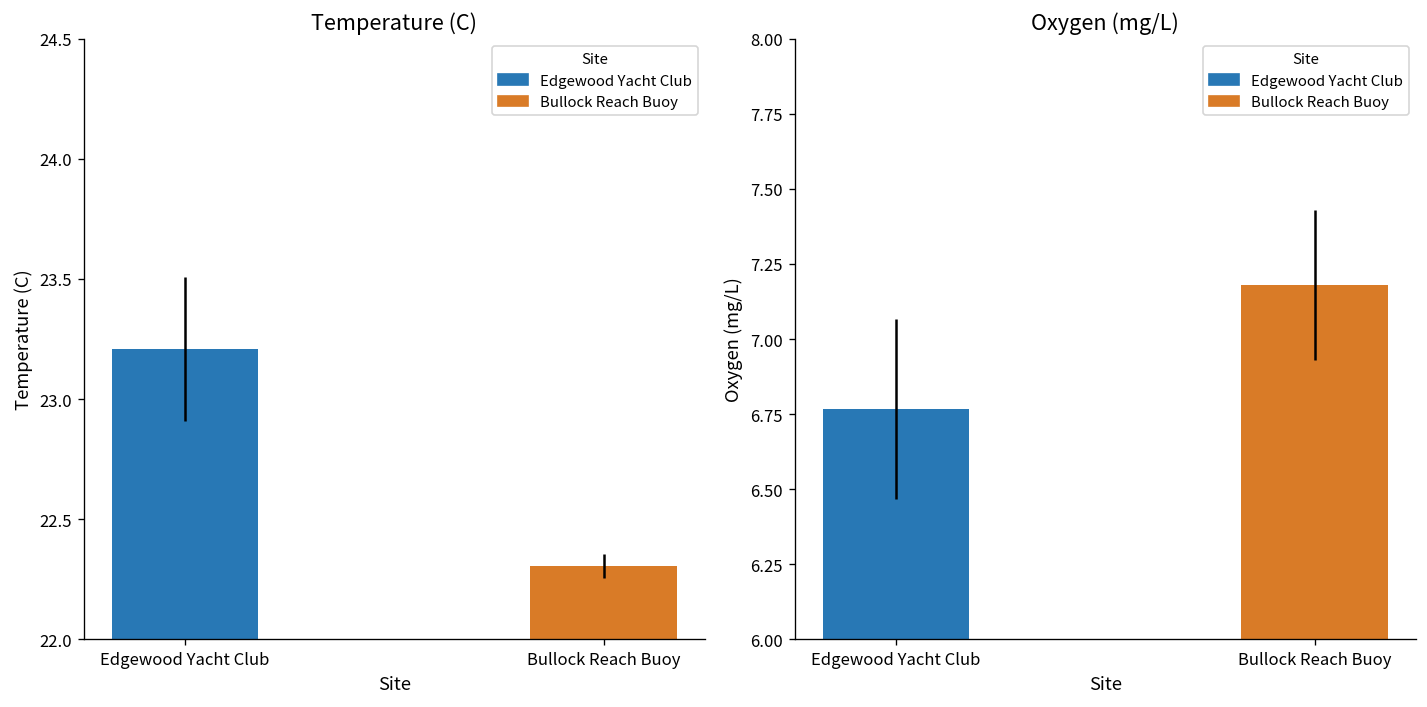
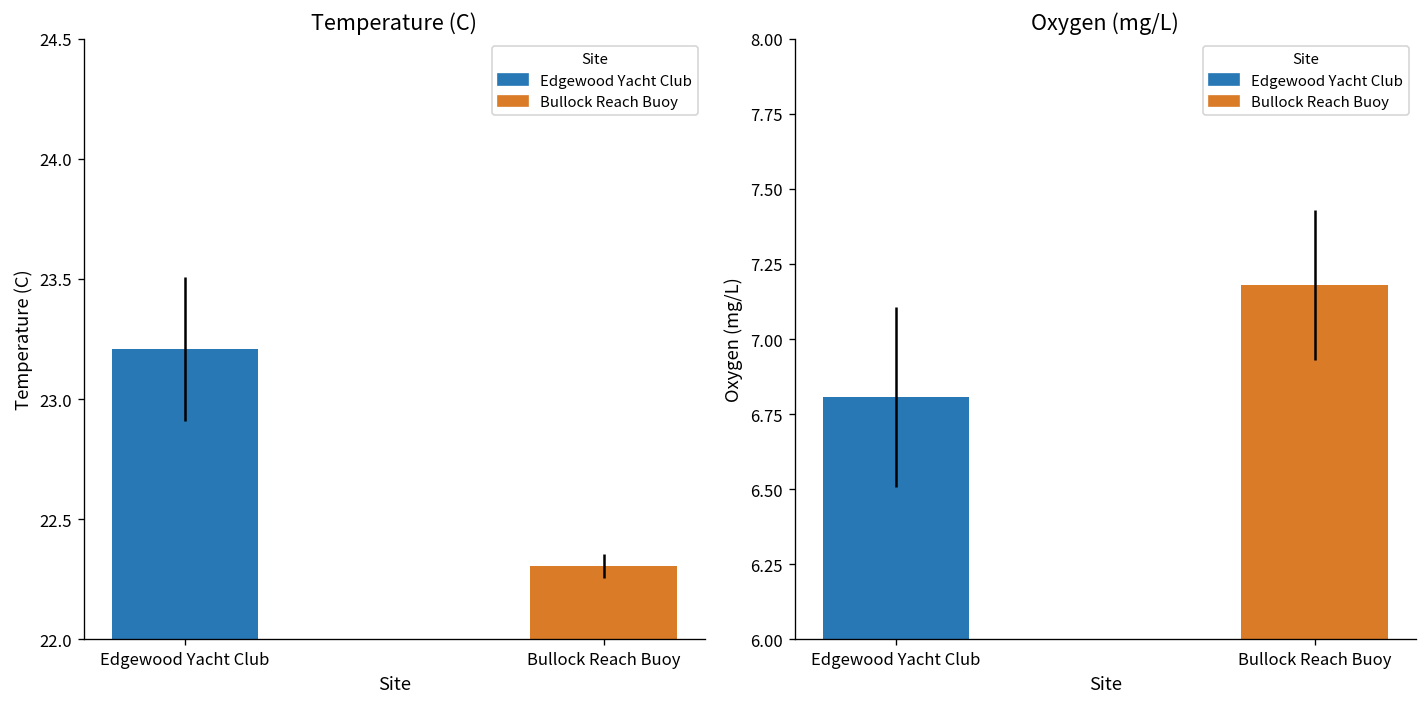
Oxygen (mg/L), Edgewood Yacht Club: 6.77 -> 6.81
